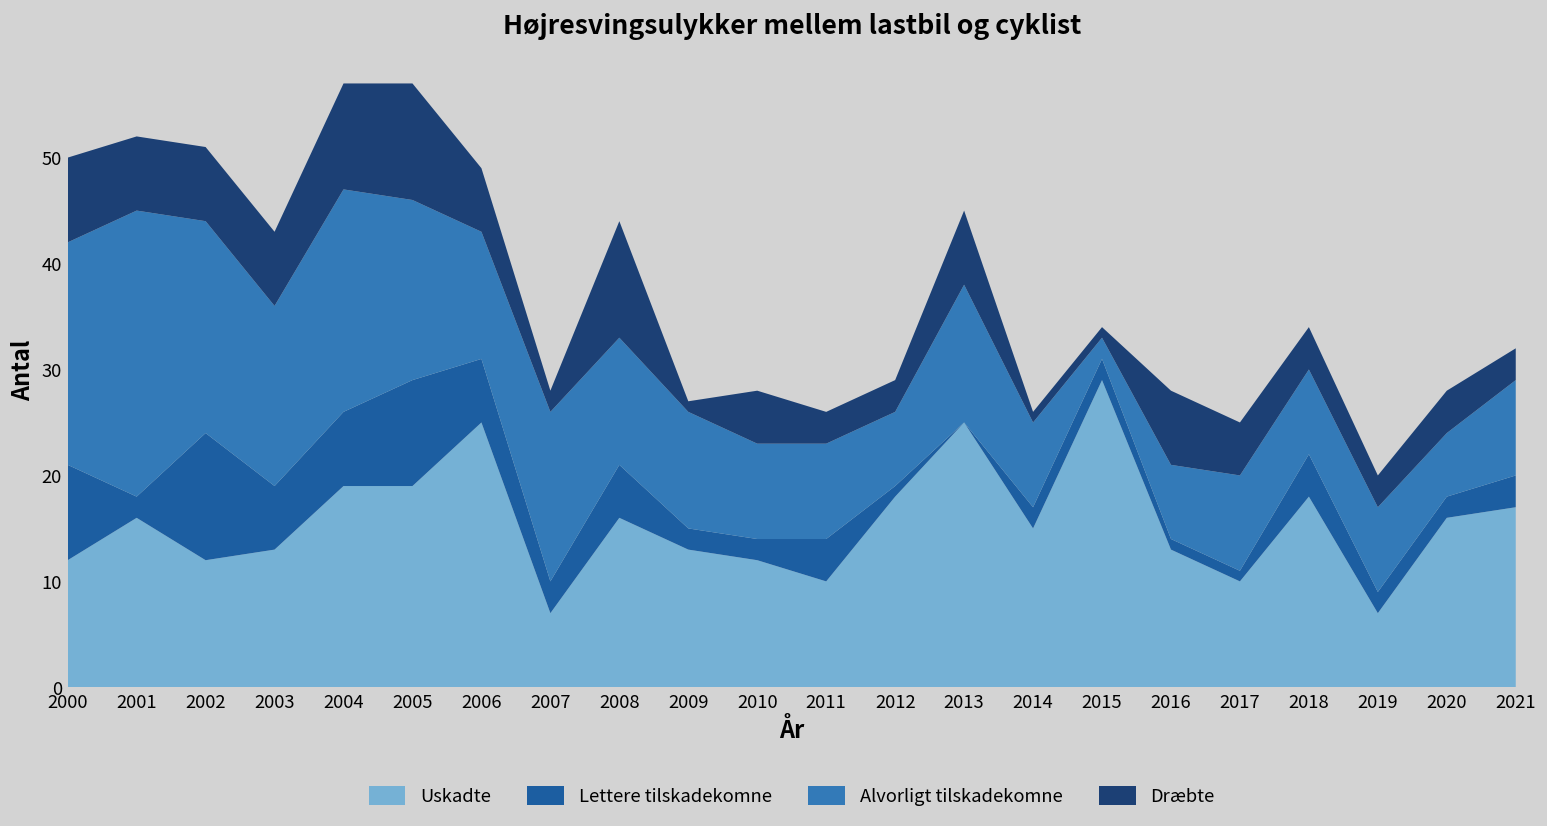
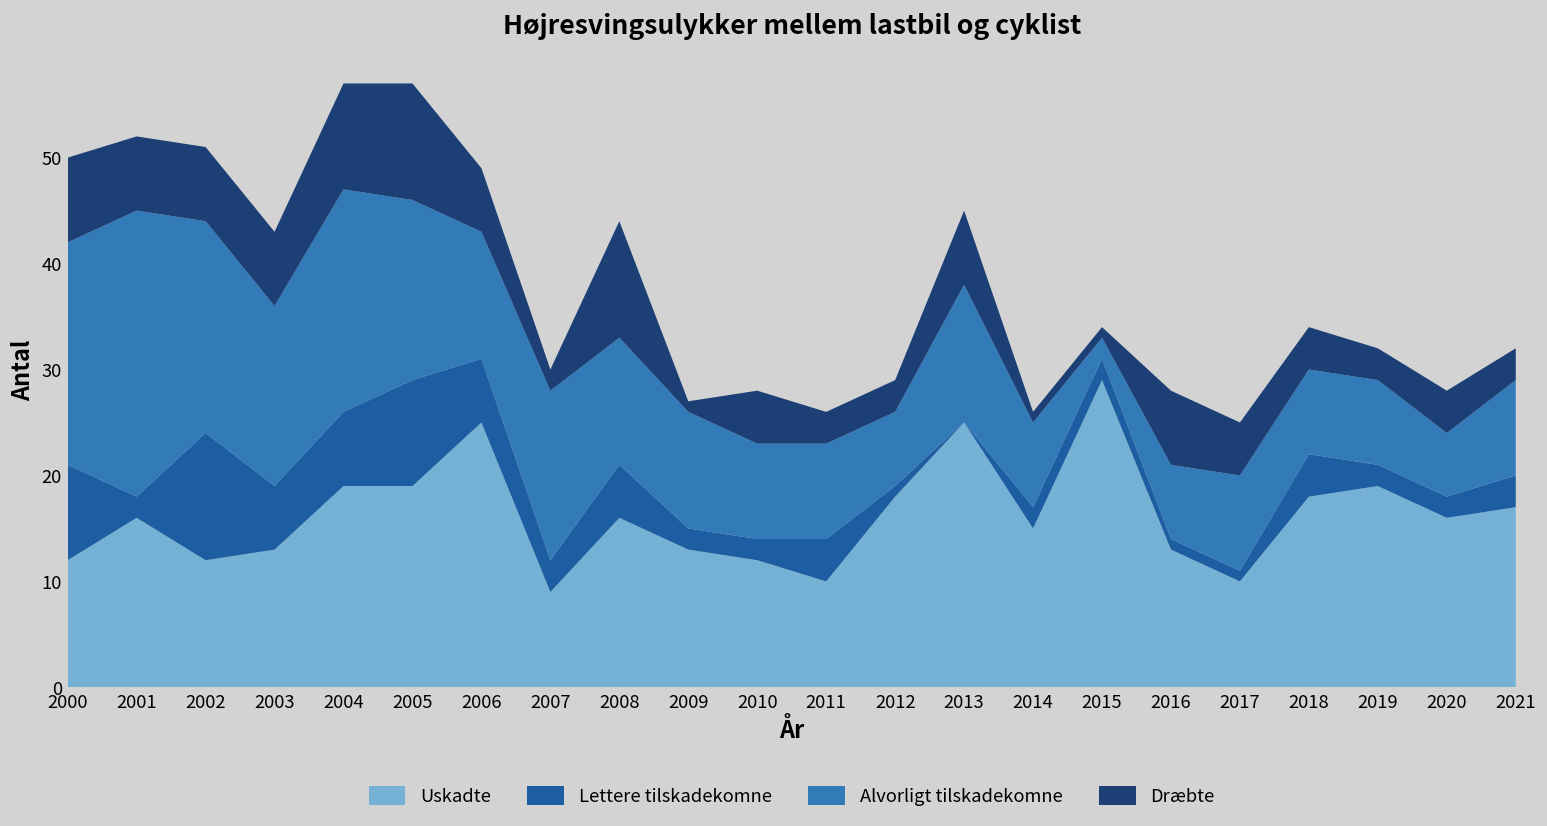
Uskadte, 2007: 7 -> 9
Uskadte, 2019: 7 -> 19
